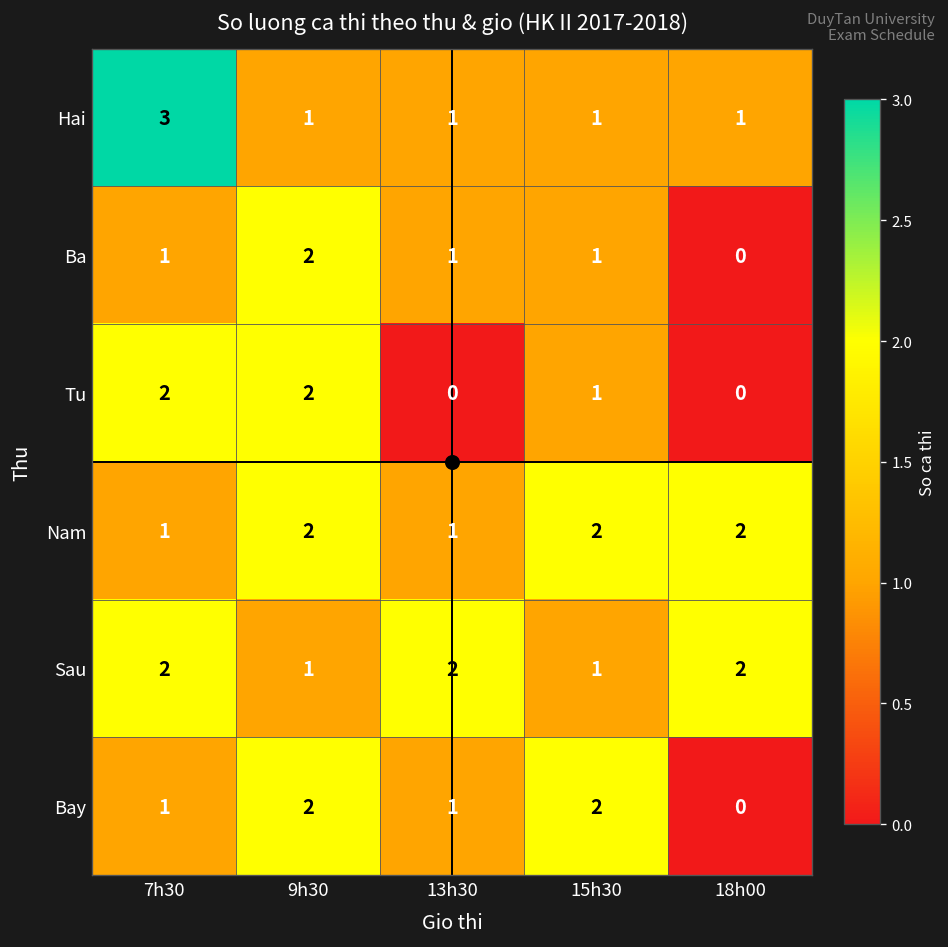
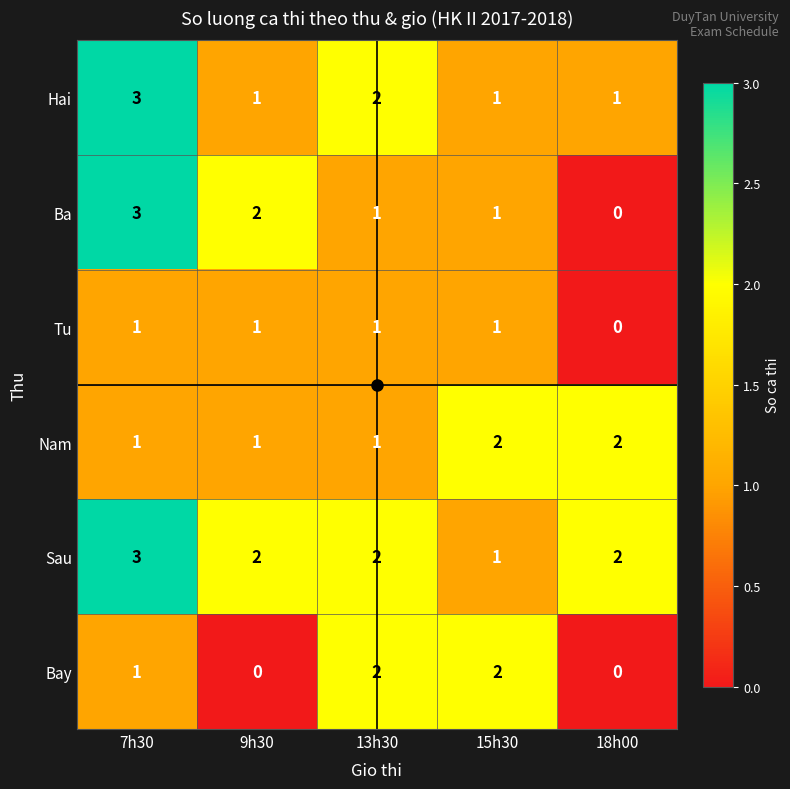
Hai, 13h30: 1 -> 2
Ba, 7h30: 1 -> 3
Tu, 7h30: 2 -> 1
Tu, 9h30: 2 -> 1
Tu, 13h30: 0 -> 1
Nam, 9h30: 2 -> 1
Sau, 7h30: 2 -> 3
Sau, 9h30: 1 -> 2
Bay, 9h30: 2 -> 0
Bay, 13h30: 1 -> 2
